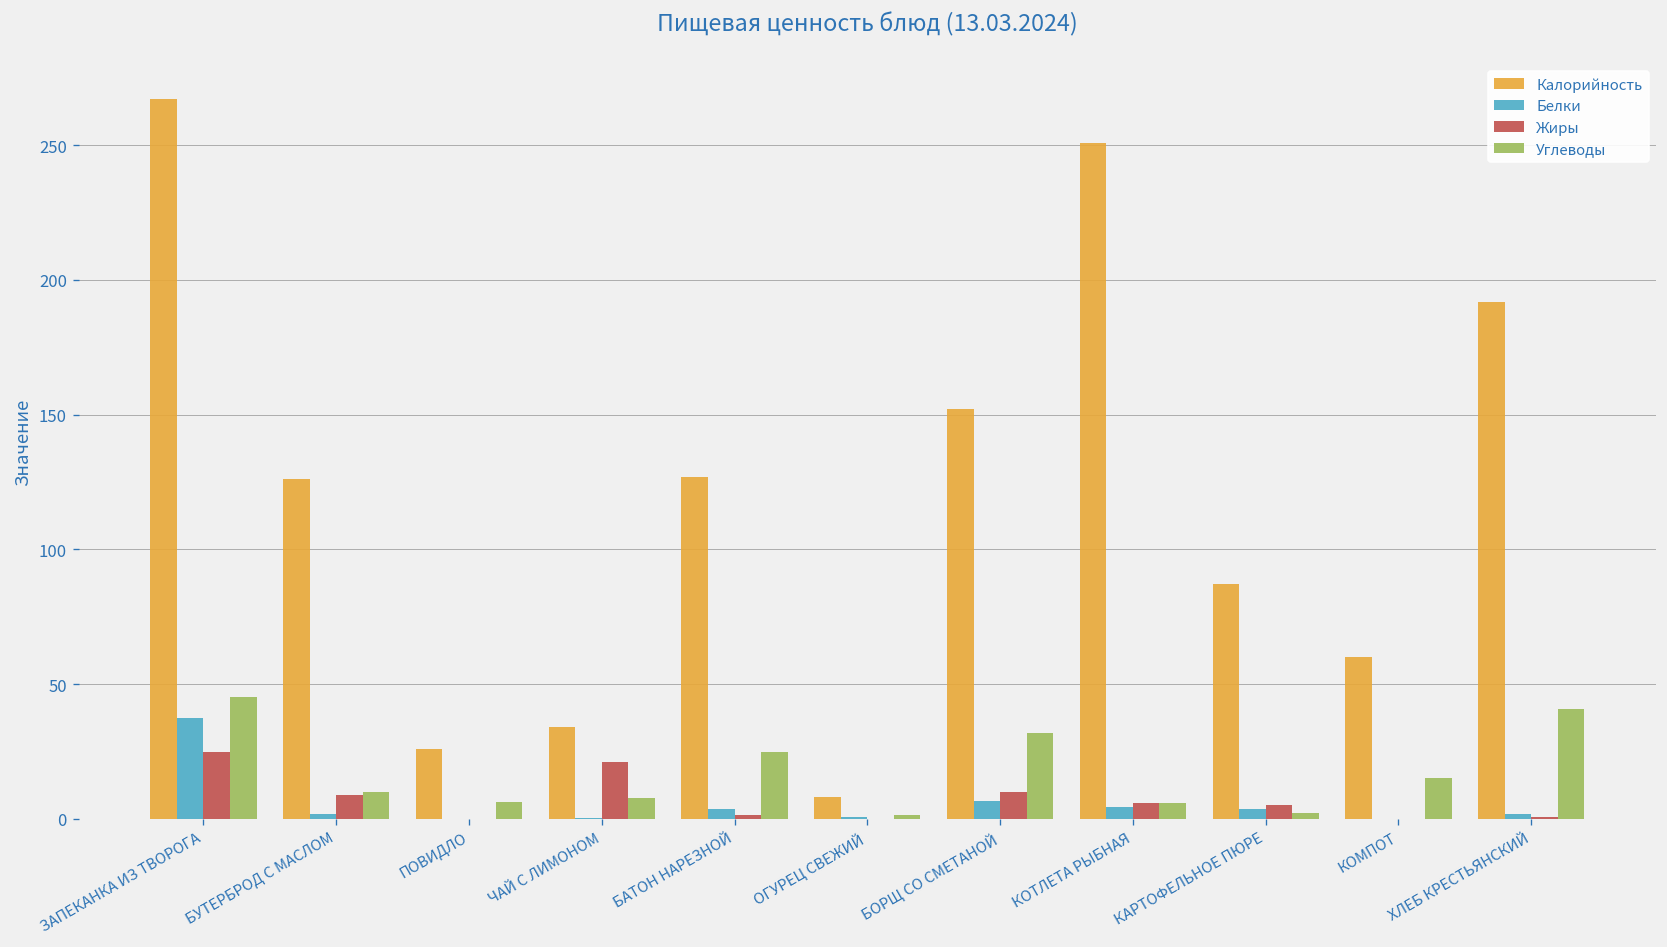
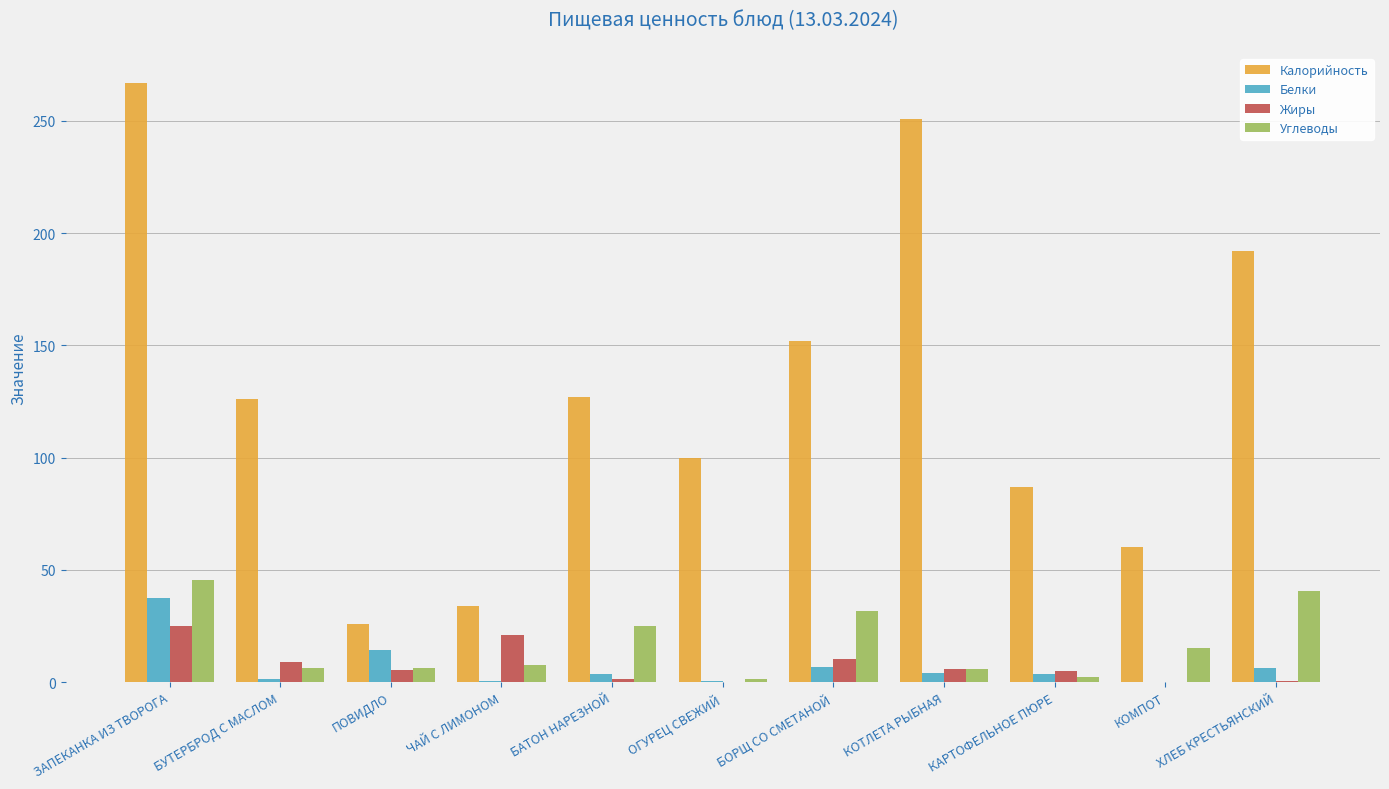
Углеводы, БУТЕРБРОД С МАСЛОМ: 10 -> 6
Белки, ПОВИДЛО: 0 -> 14
Жиры, ПОВИДЛО: 0 -> 5
Калорийность, ОГУРЕЦ СВЕЖИЙ: 8 -> 100
Белки, ХЛЕБ КРЕСТЬЯНСКИЙ: 2 -> 6
